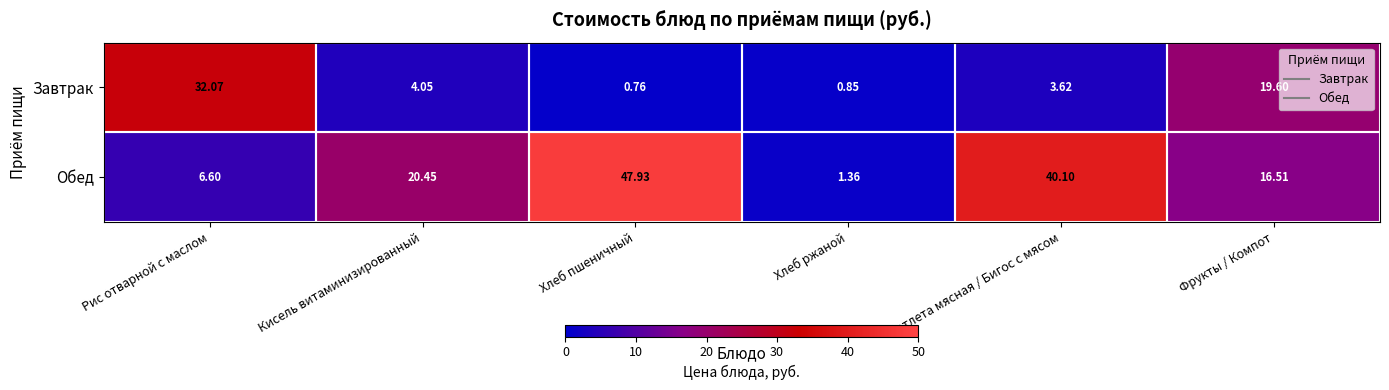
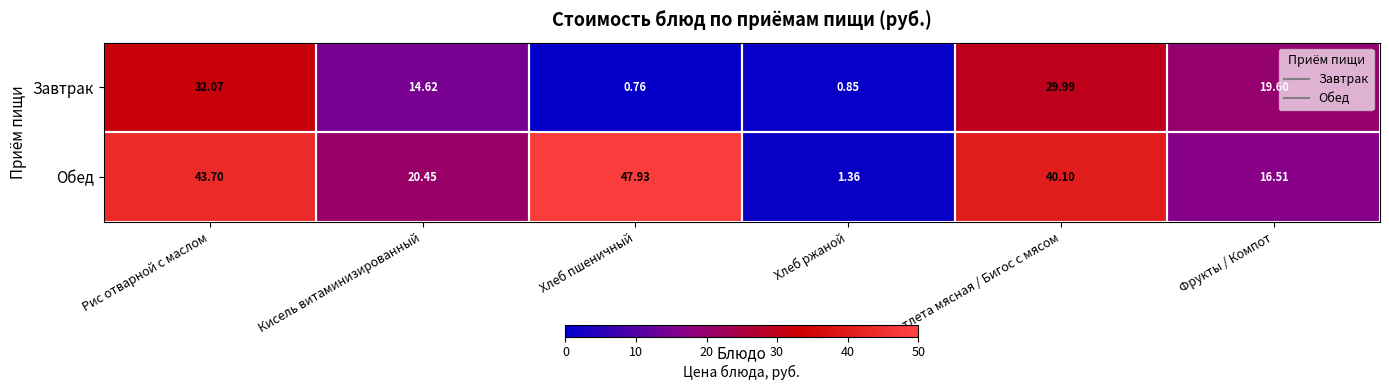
Завтрак, Кисель витаминизированный: 4.05 -> 14.62
Завтрак, Котлета мясная / Бигос с мясом: 3.62 -> 29.99
Обед, Рис отварной с маслом: 6.60 -> 43.70
